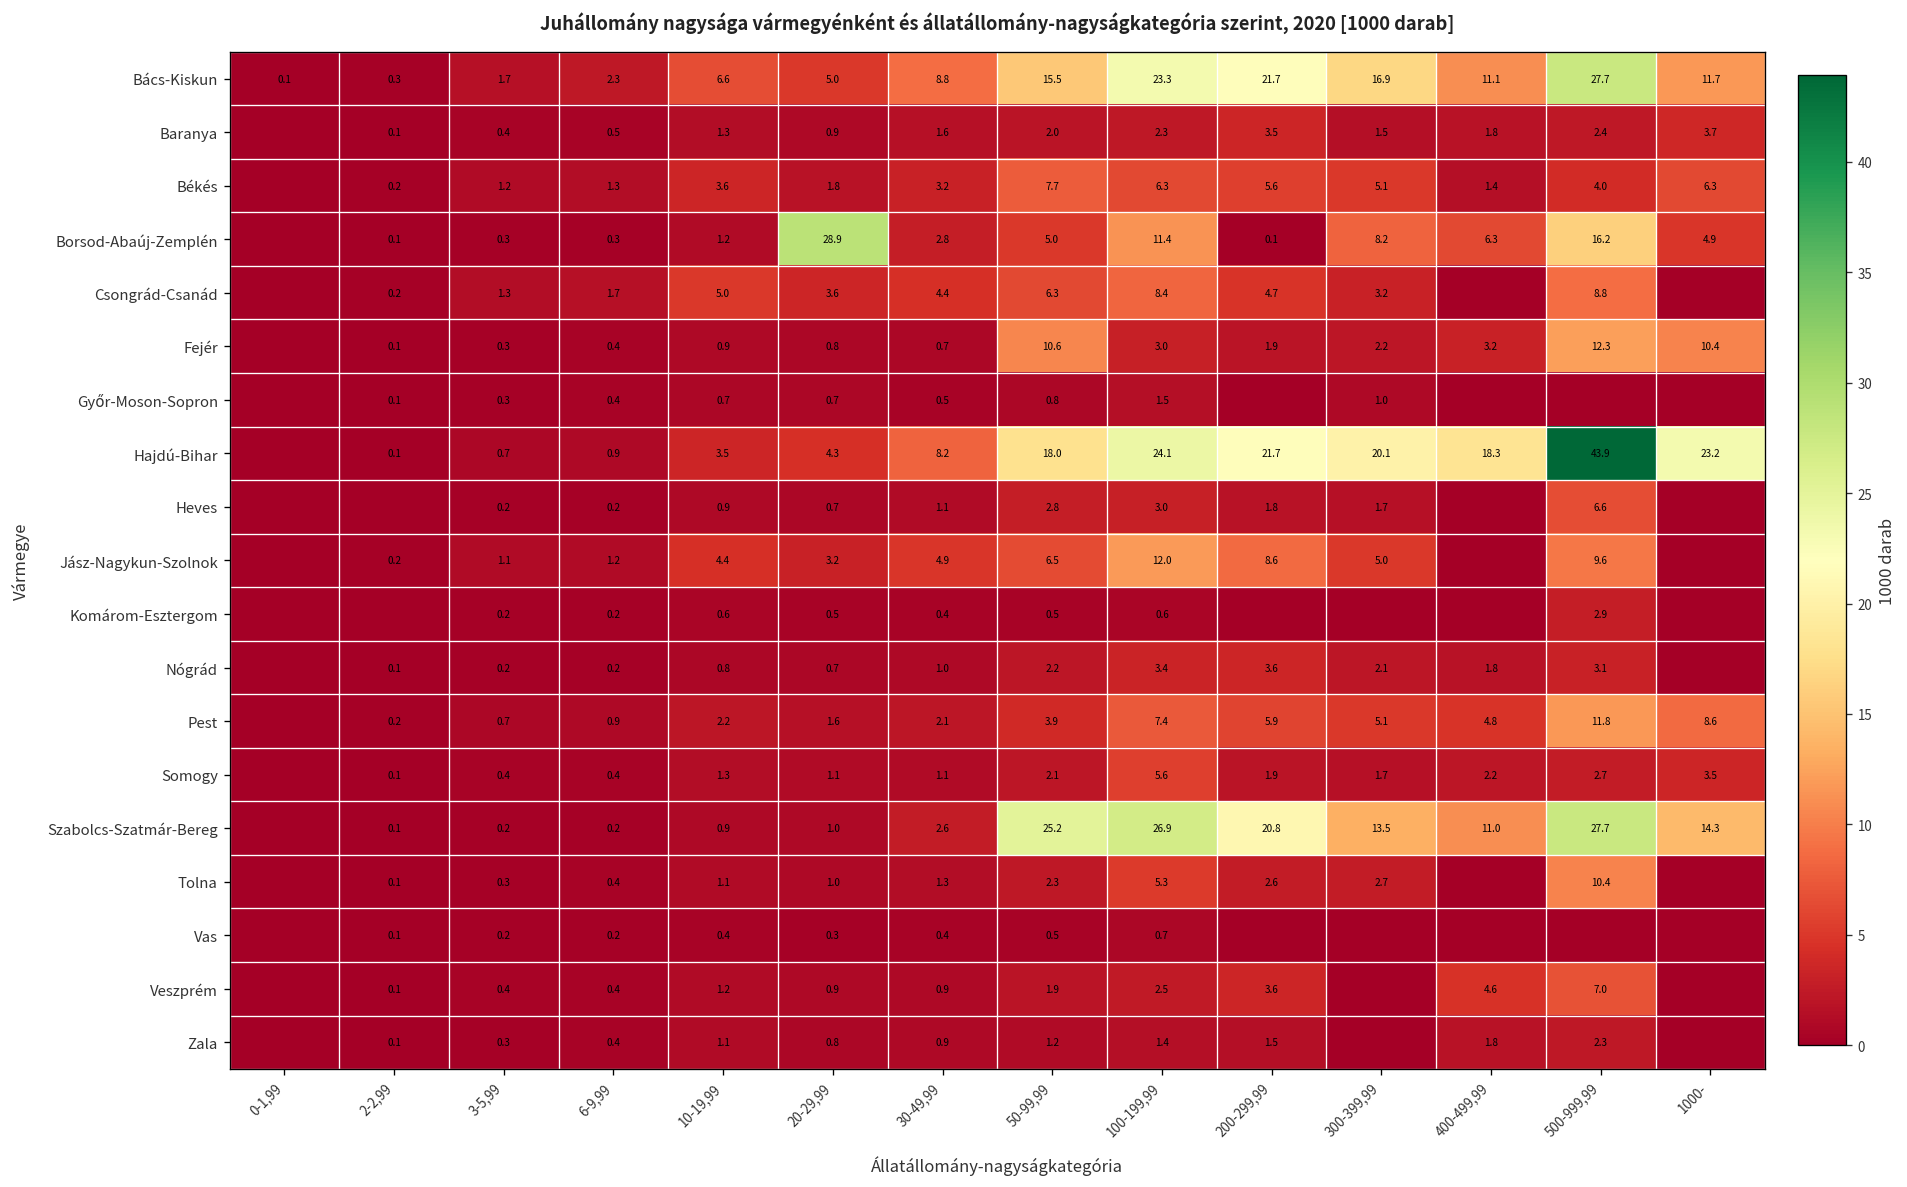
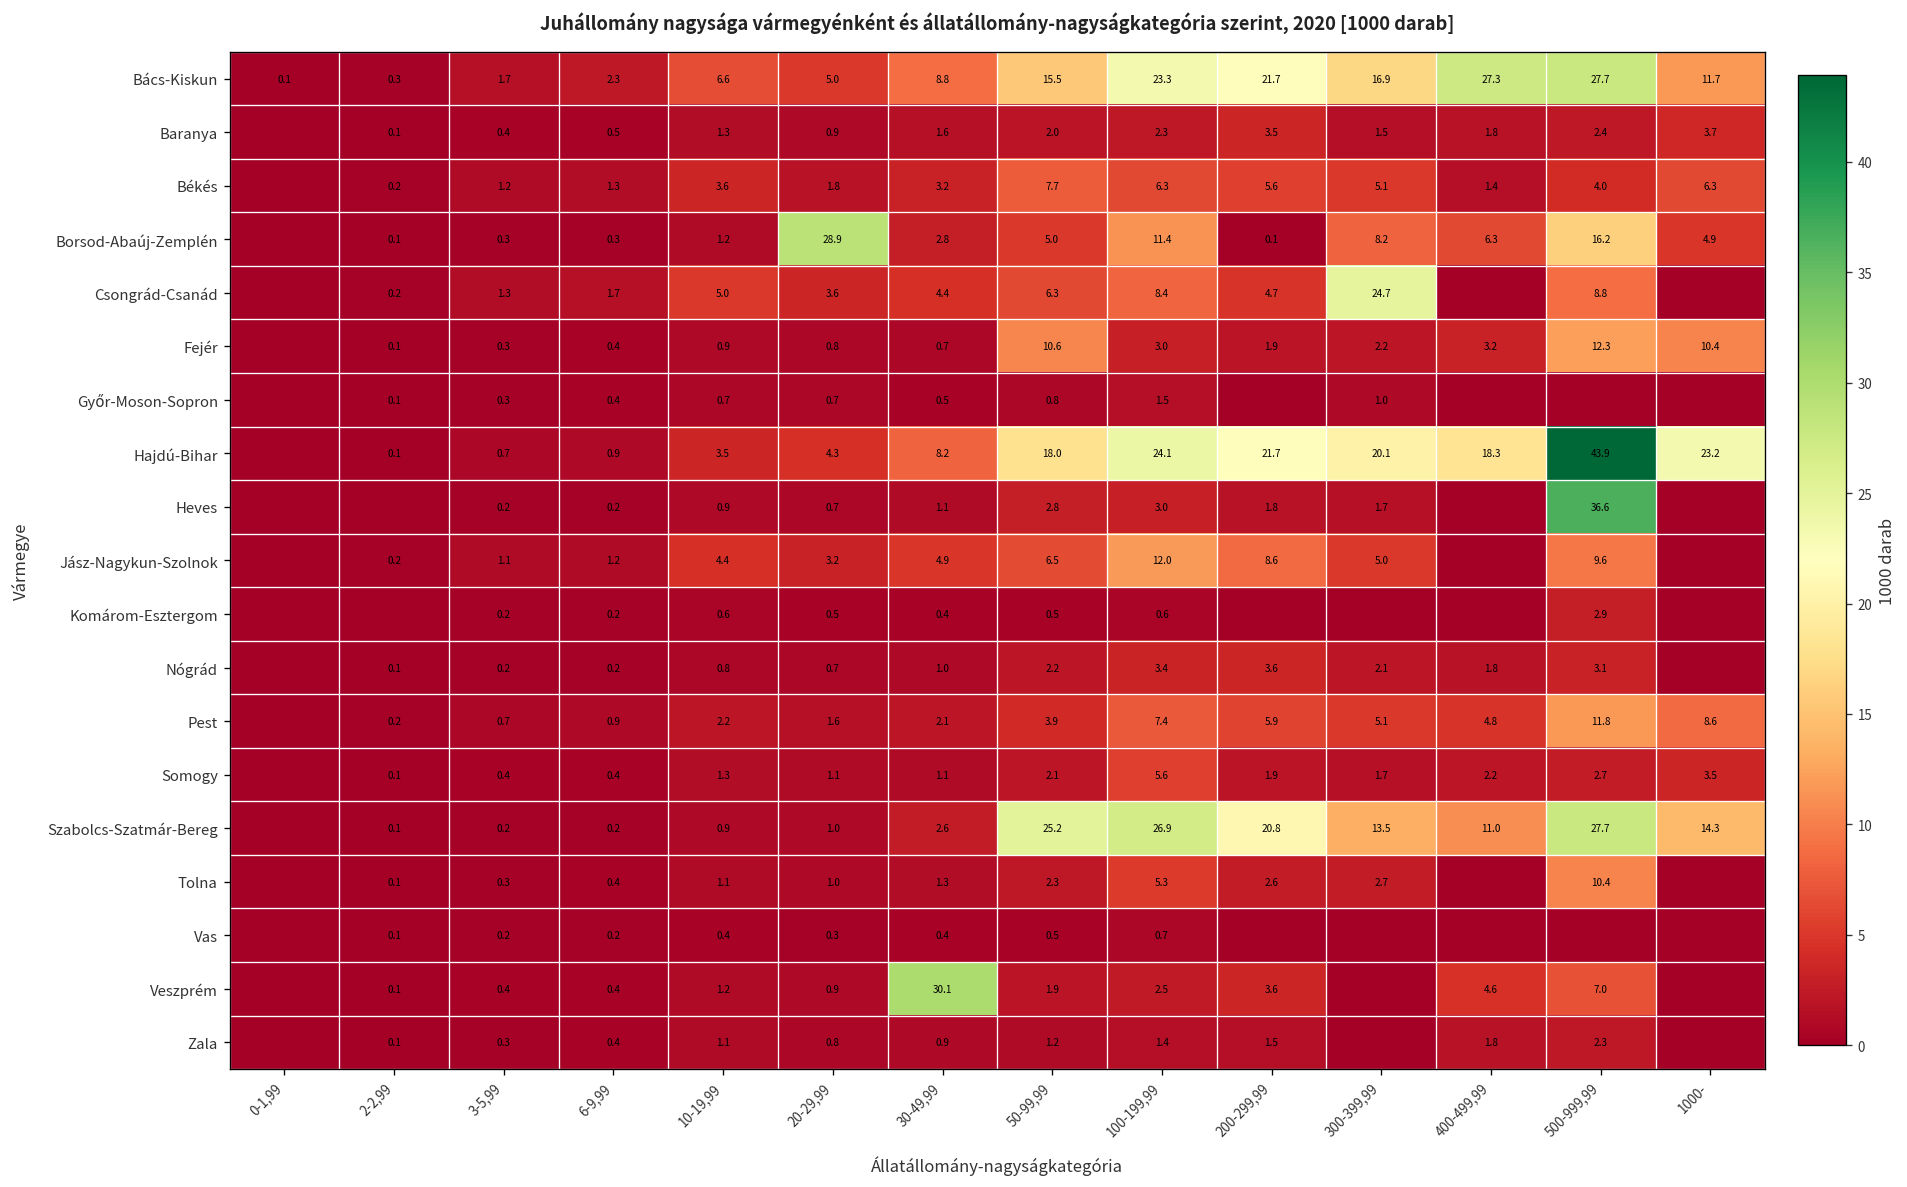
Bács-Kiskun, 400-499,99: 11.1 -> 27.3
Csongrád-Csanád, 300-399,99: 3.2 -> 24.7
Heves, 500-999,99: 6.6 -> 36.6
Veszprém, 30-49,99: 0.9 -> 30.1
